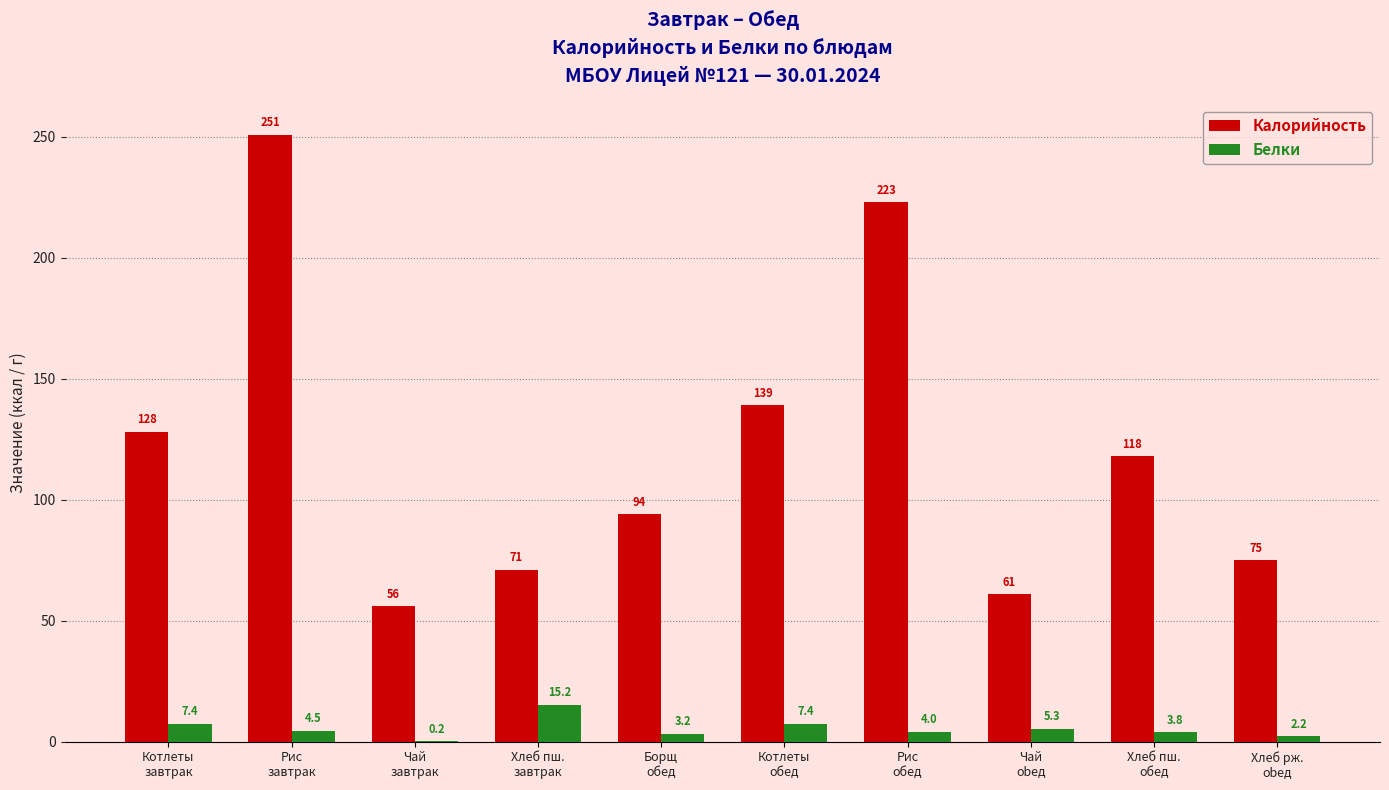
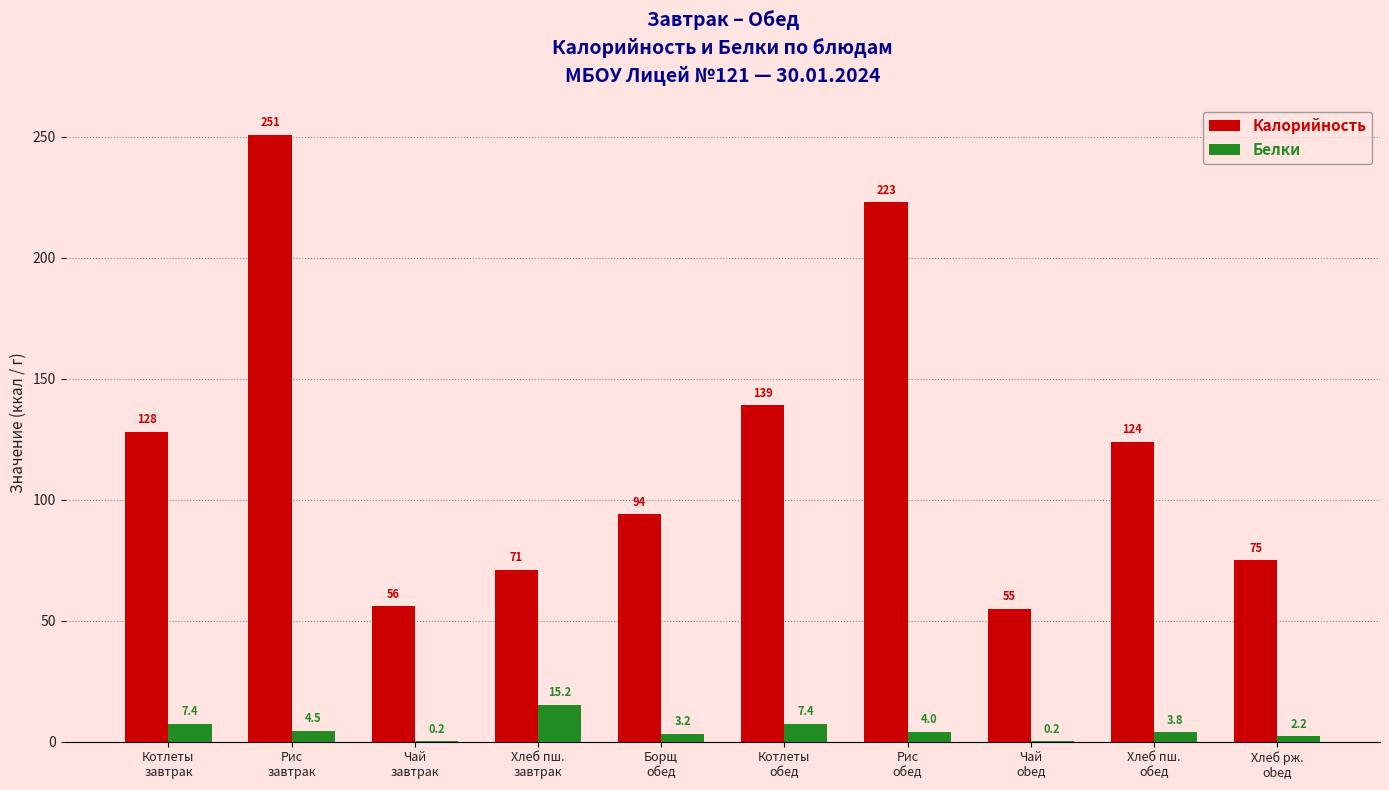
Калорийность, Чай obед: 61 -> 55
Белки, Чай obед: 5.3 -> 0.2
Калорийность, Хлеб пш. обед: 118 -> 124
